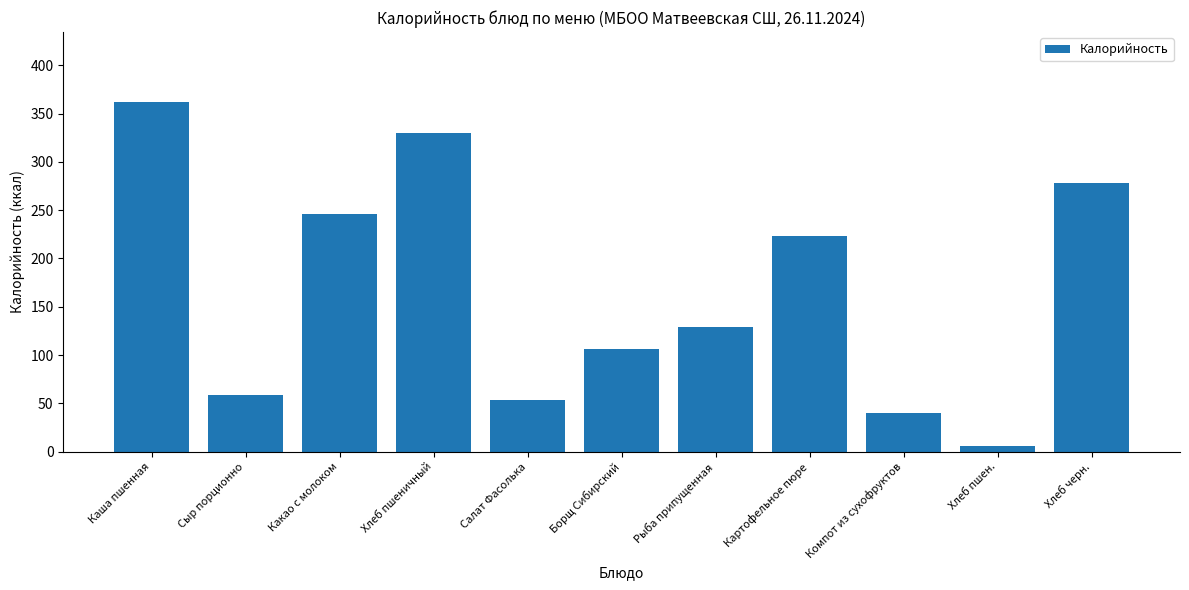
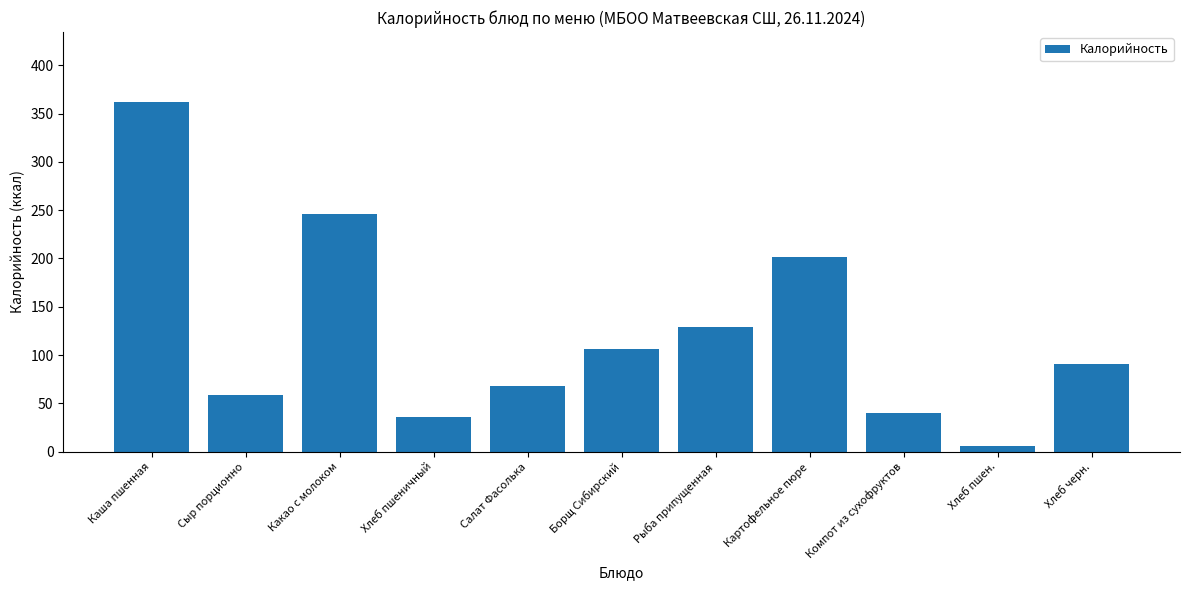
Хлеб пшеничный: 330 -> 40
Салат Фасолька: 50 -> 70
Картофельное пюре: 220 -> 200
Хлеб черн.: 280 -> 90
